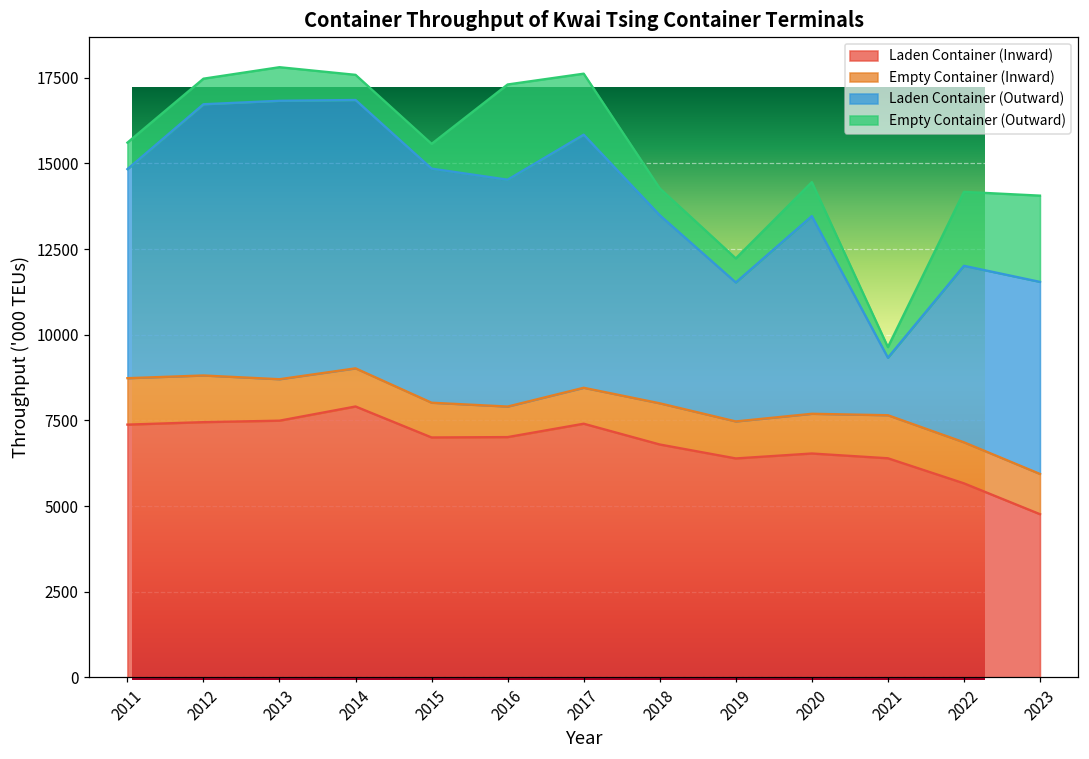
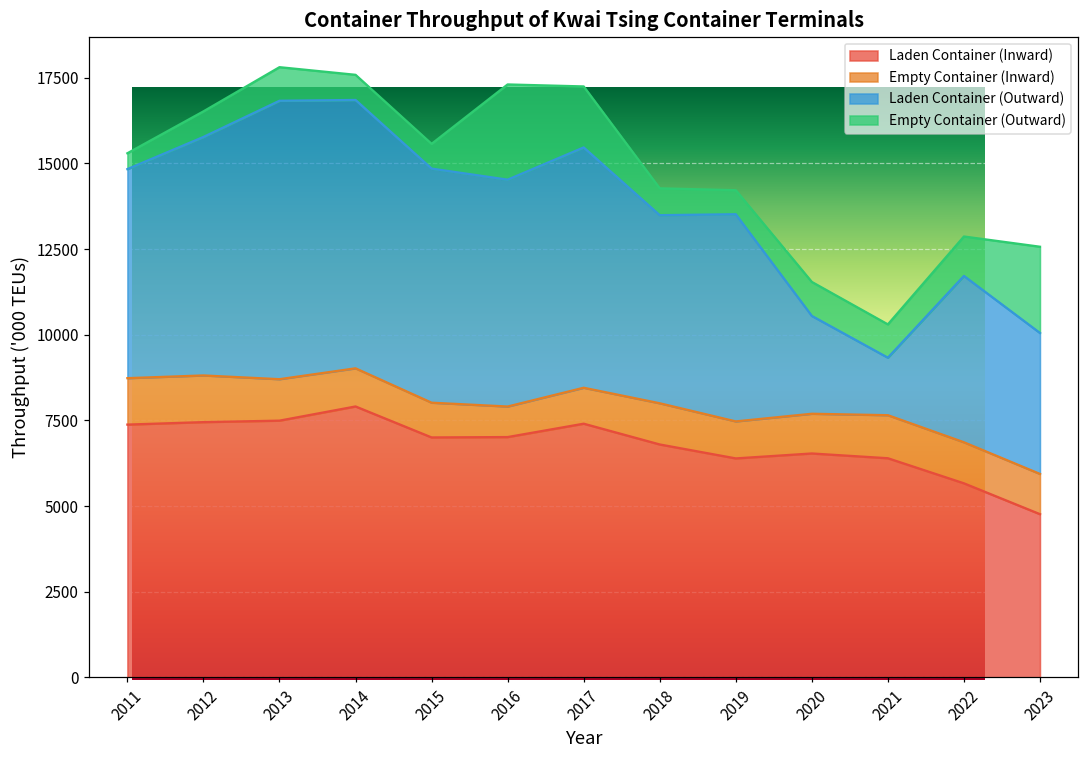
Container Throughput of Kwai Tsing Container Terminals, Empty Container (Outward), 2011: 800 -> 500
Container Throughput of Kwai Tsing Container Terminals, Laden Container (Outward), 2012: 7900 -> 7000
Container Throughput of Kwai Tsing Container Terminals, Laden Container (Outward), 2017: 7400 -> 7000
Container Throughput of Kwai Tsing Container Terminals, Laden Container (Outward), 2019: 4100 -> 6000
Container Throughput of Kwai Tsing Container Terminals, Laden Container (Outward), 2020: 5800 -> 2900
Container Throughput of Kwai Tsing Container Terminals, Empty Container (Outward), 2021: 300 -> 1000
Container Throughput of Kwai Tsing Container Terminals, Laden Container (Outward), 2022: 5200 -> 4900
Container Throughput of Kwai Tsing Container Terminals, Empty Container (Outward), 2022: 2200 -> 1200
Container Throughput of Kwai Tsing Container Terminals, Laden Container (Outward), 2023: 5600 -> 4100
